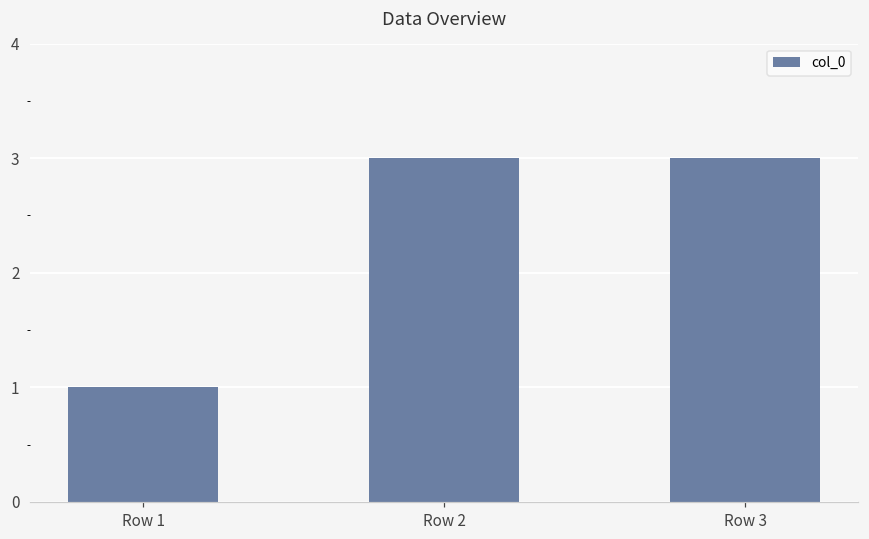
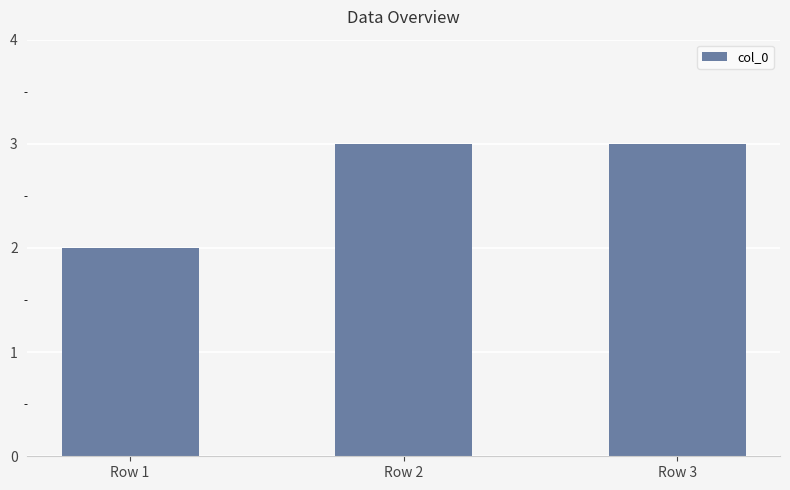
Row 1: 1 -> 2
